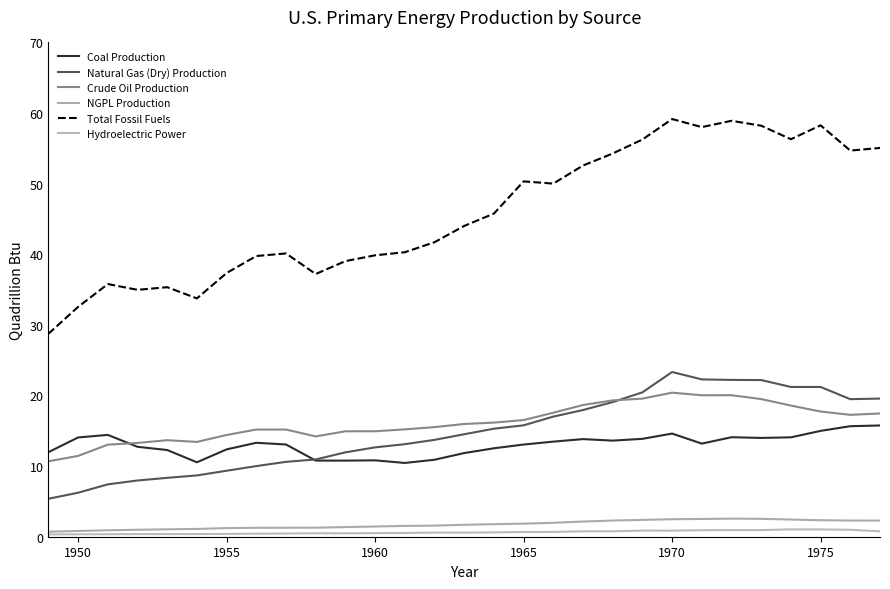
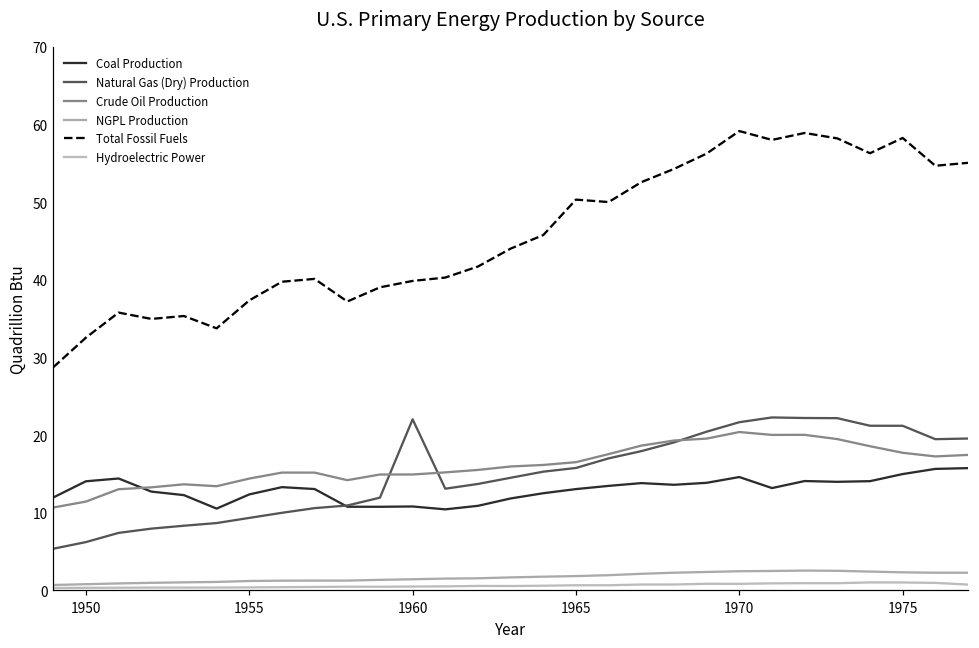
Natural Gas (Dry) Production, 1960: 13 -> 22
Natural Gas (Dry) Production, 1970: 23 -> 22
